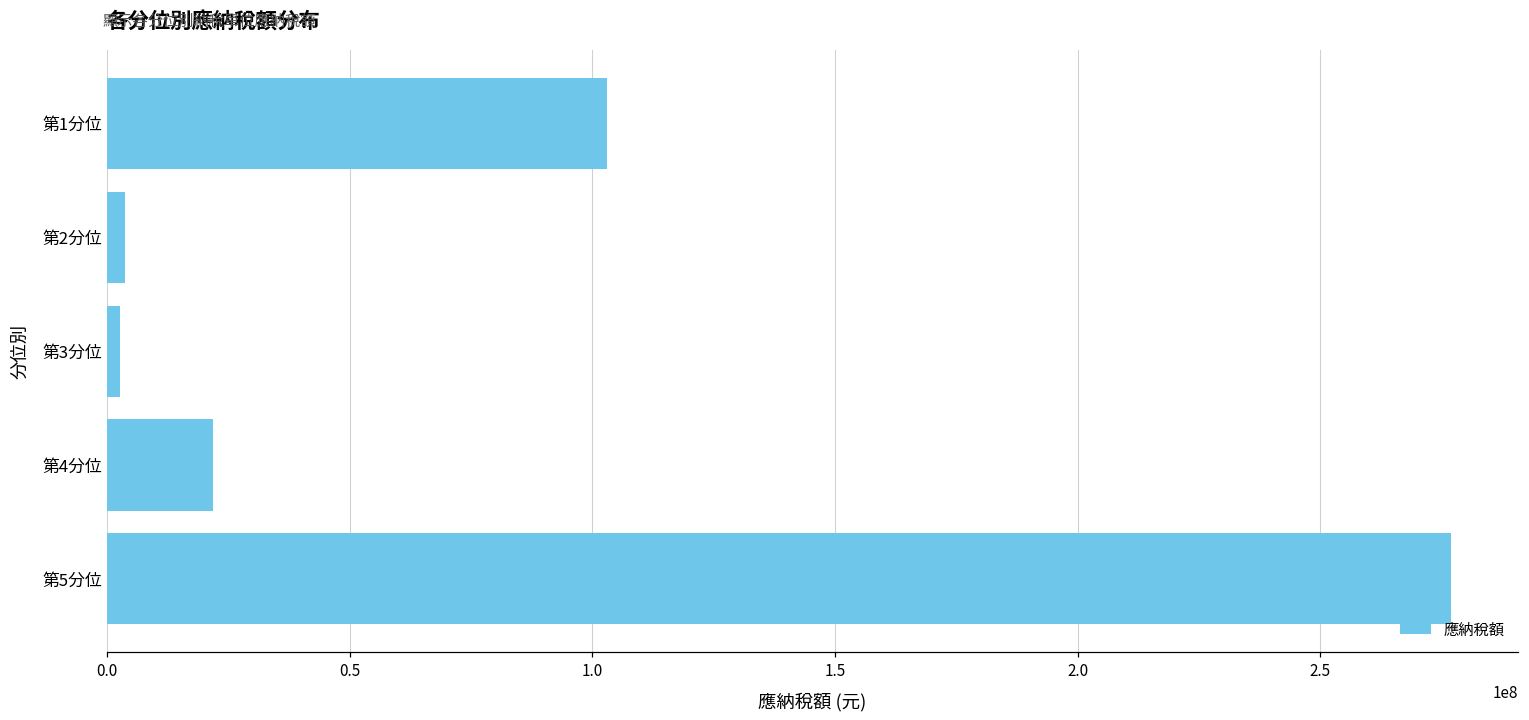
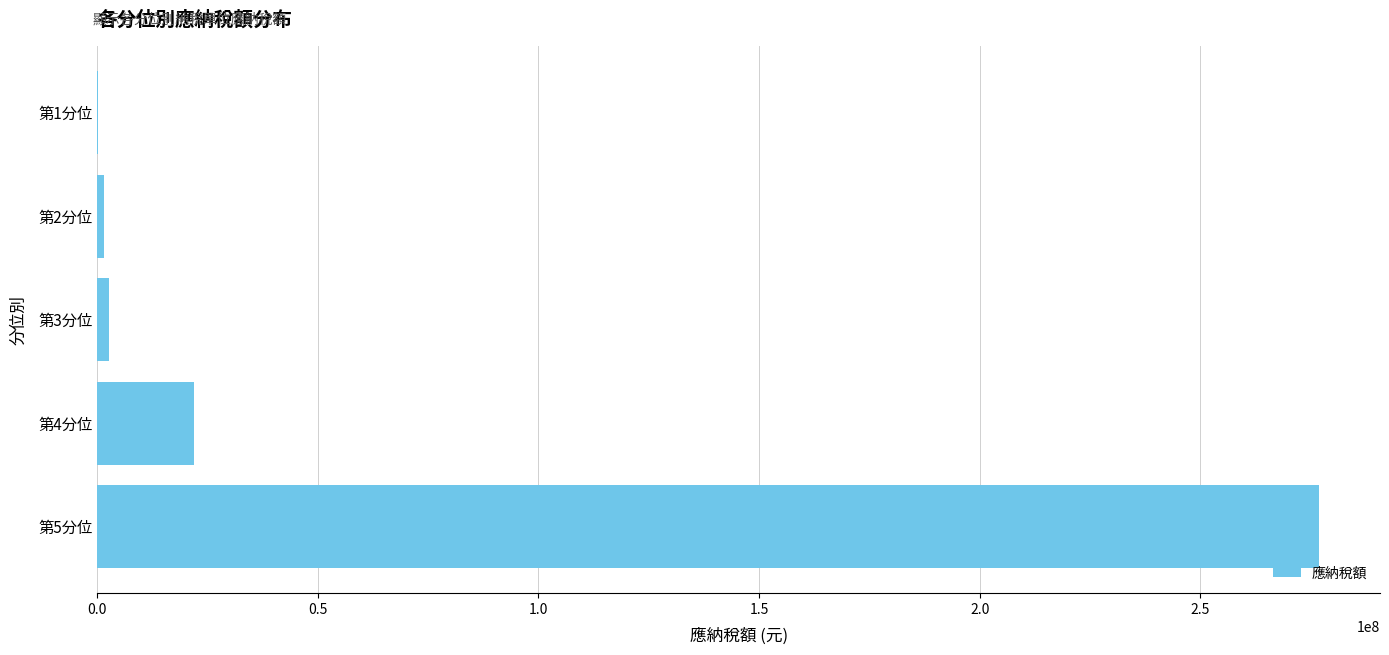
第1分位: 103000000 -> 0
第2分位: 4000000 -> 2000000
